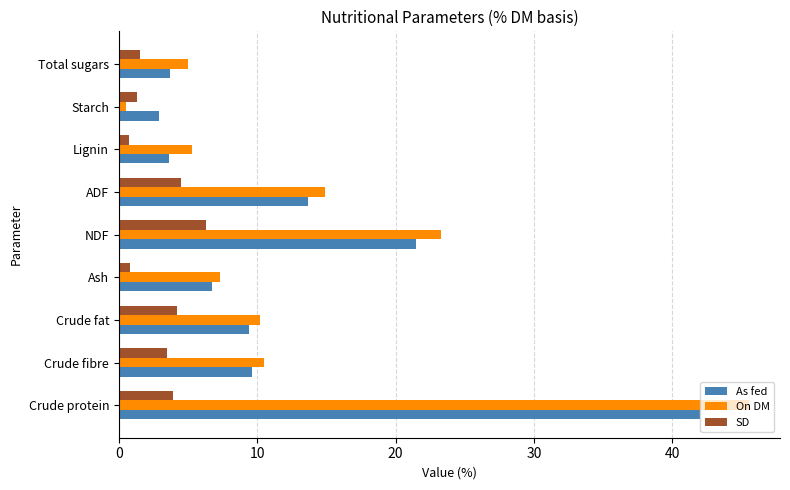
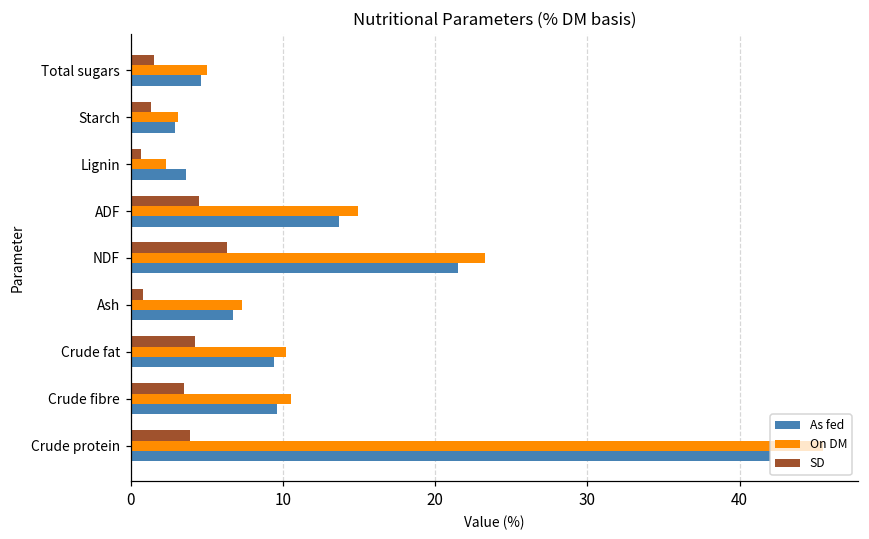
As fed, Total sugars: 3.7 -> 4.6
On DM, Starch: 0.5 -> 3.1
On DM, Lignin: 5.3 -> 2.3
